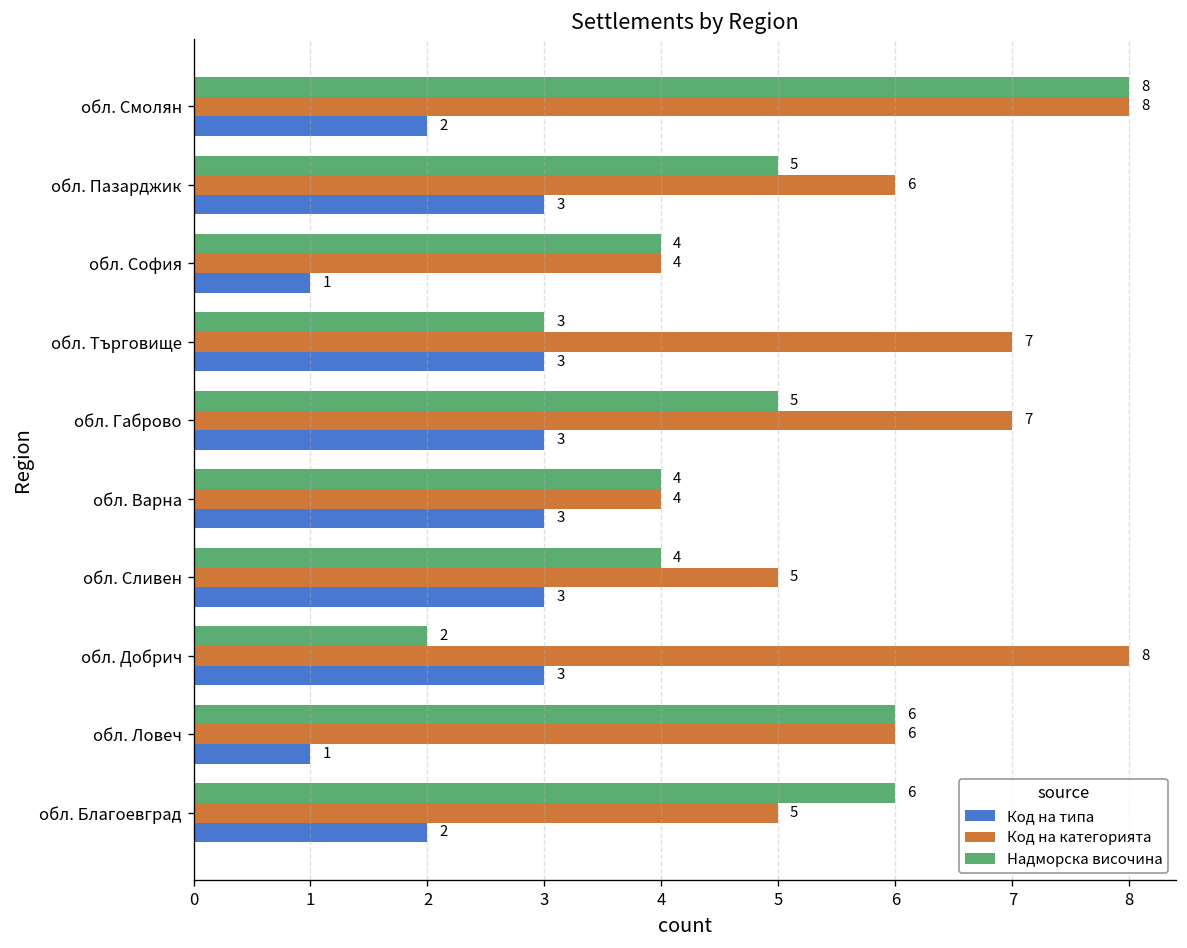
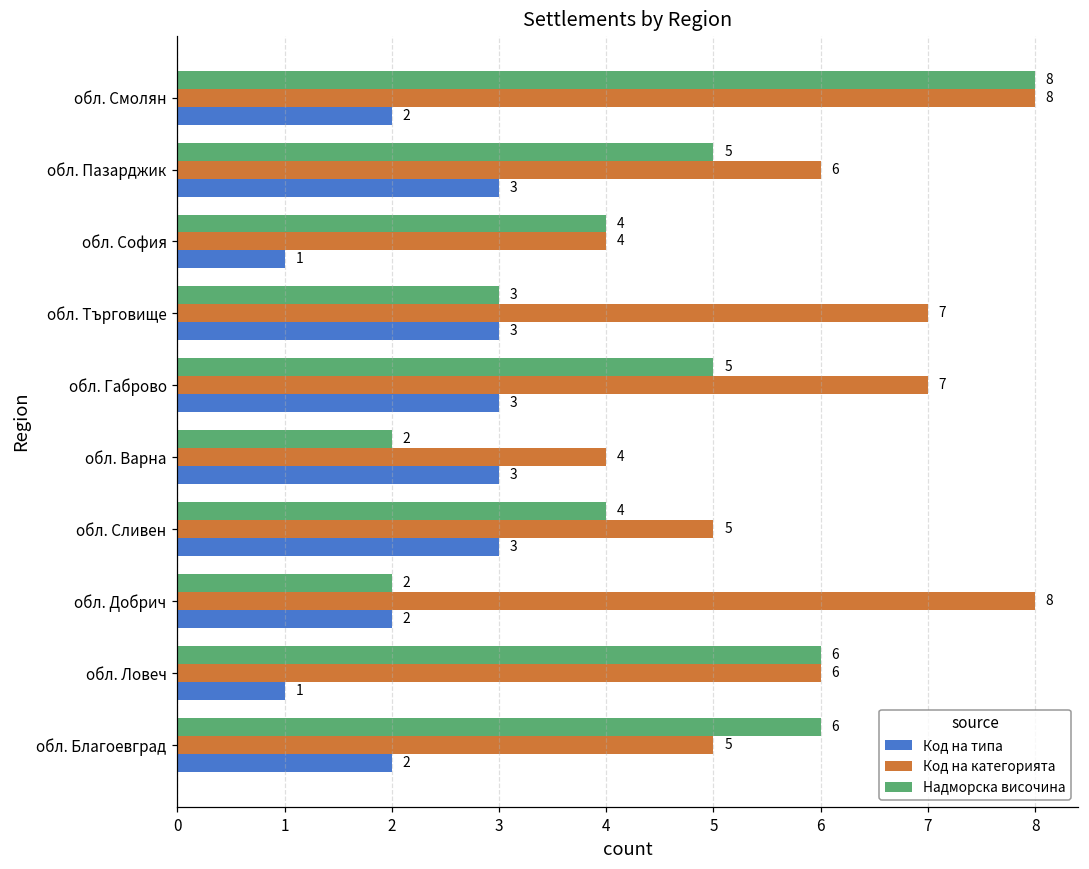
Надморска височина, обл. Варна: 4 -> 2
Код на типа, обл. Добрич: 3 -> 2
